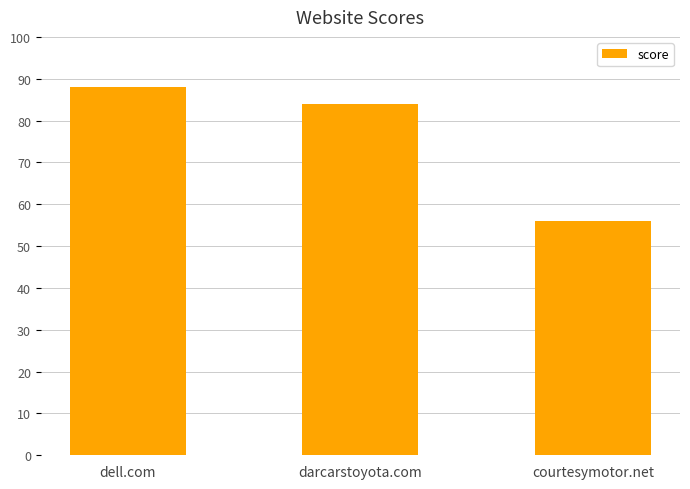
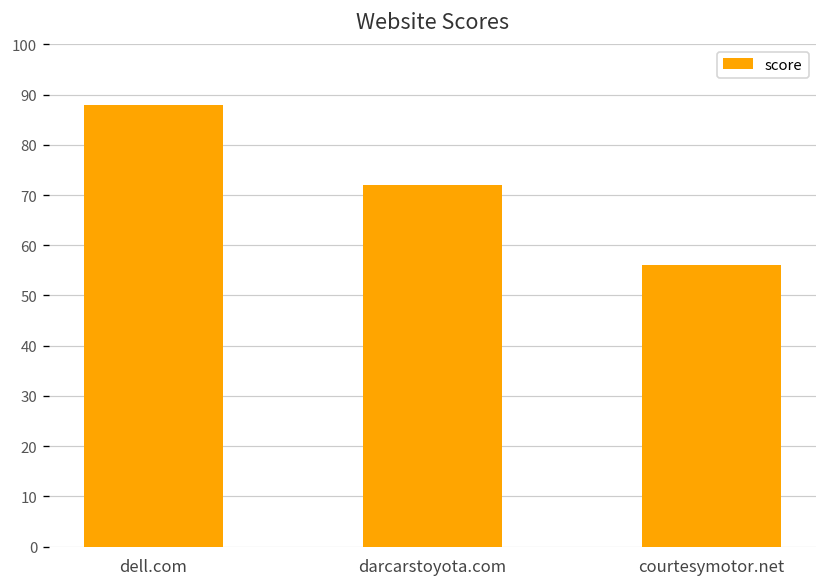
darcarstoyota.com: 84 -> 72
